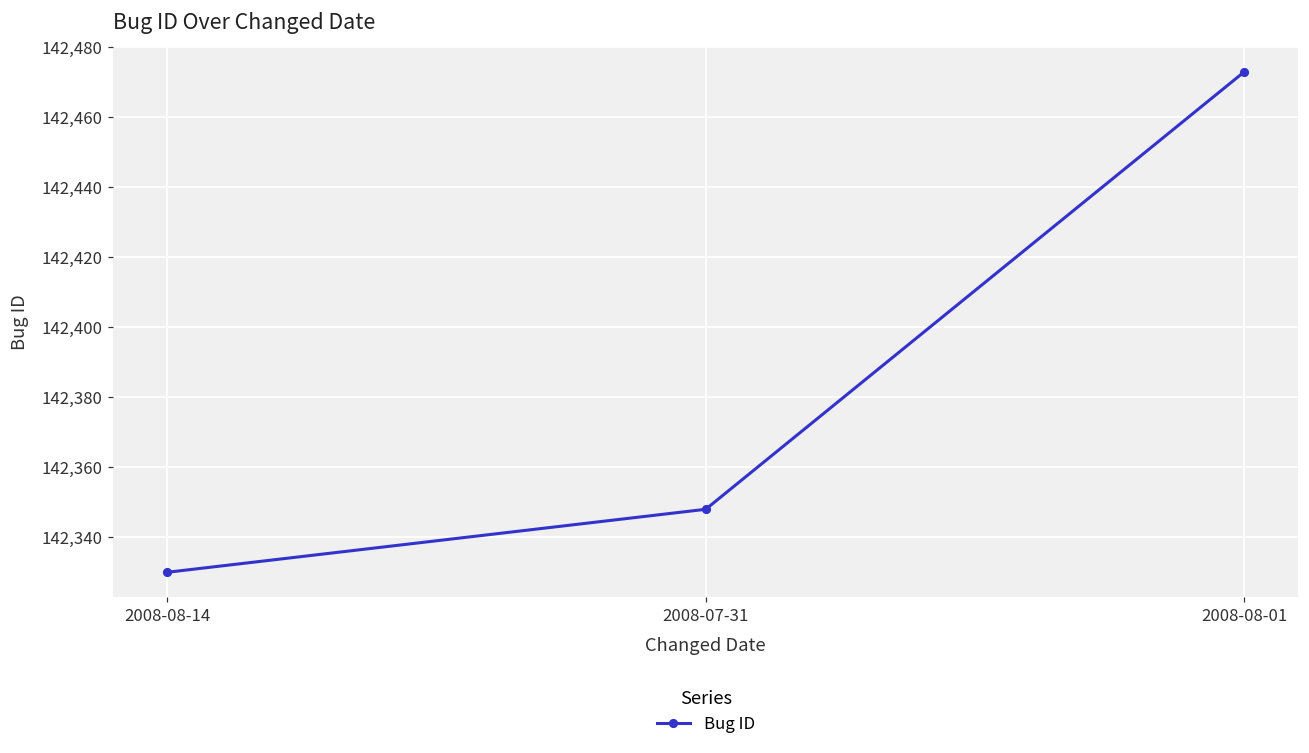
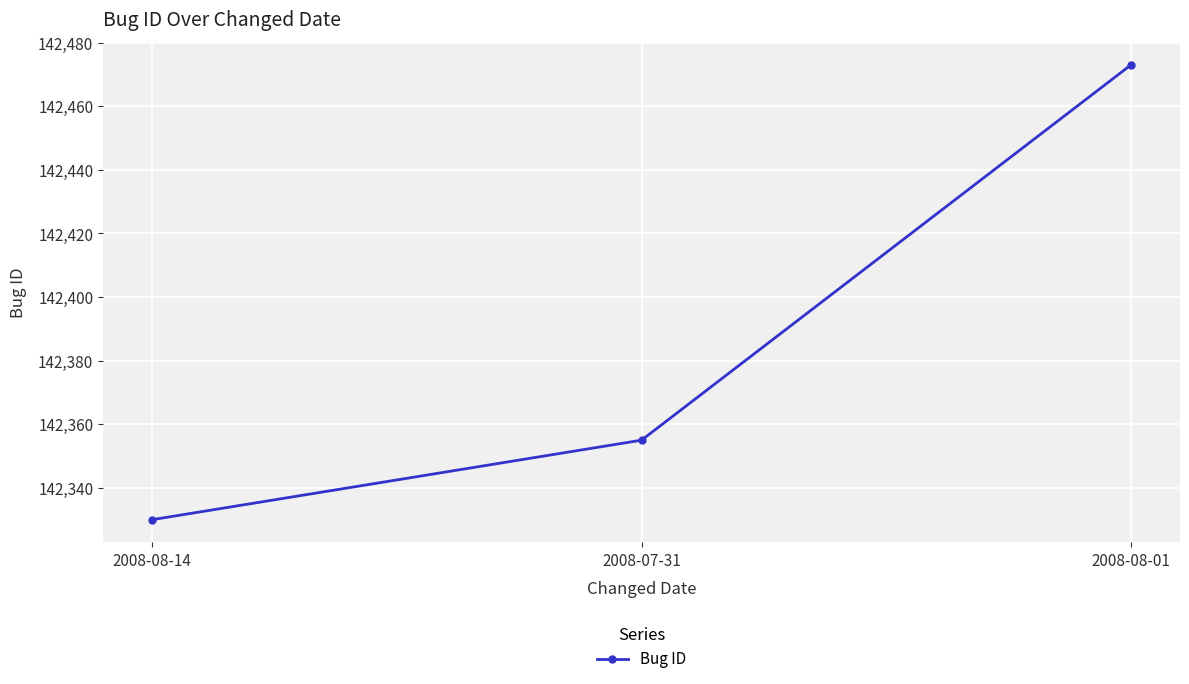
2008-07-31: 142,348 -> 142,355
